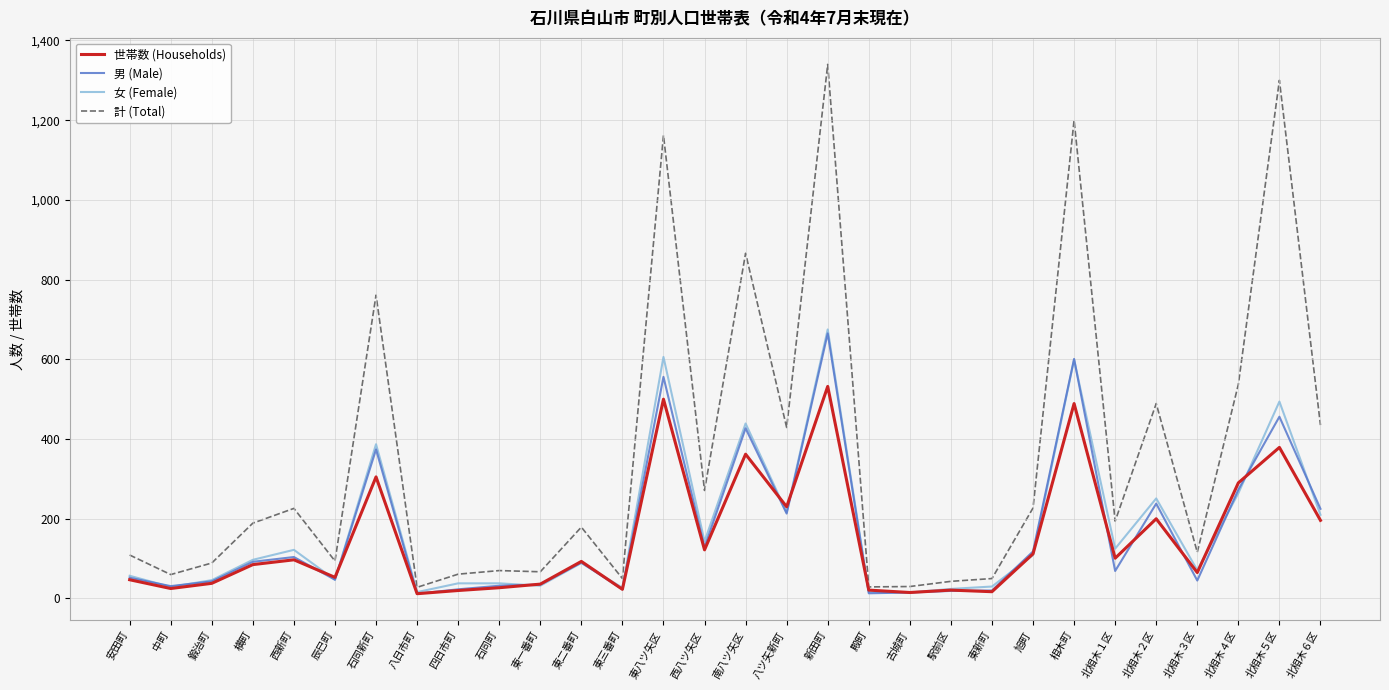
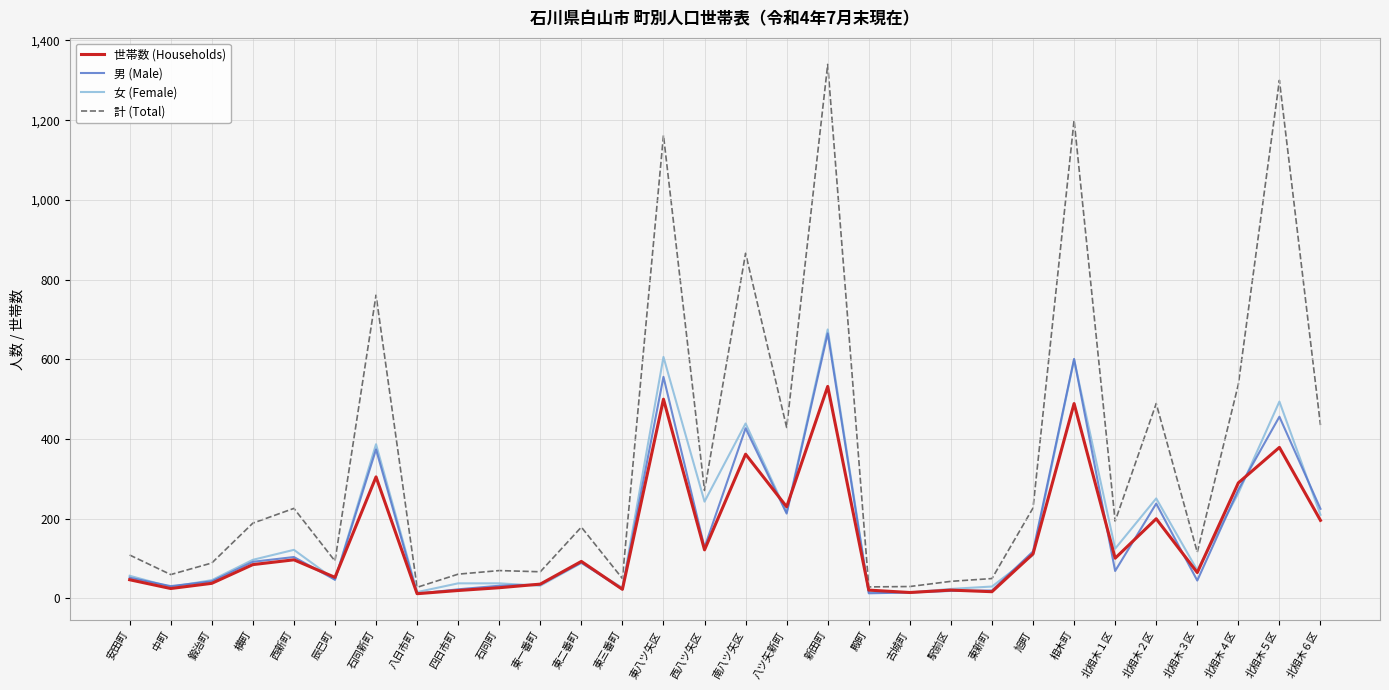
女 (Female), 西八ツ矢区: 140 -> 240
